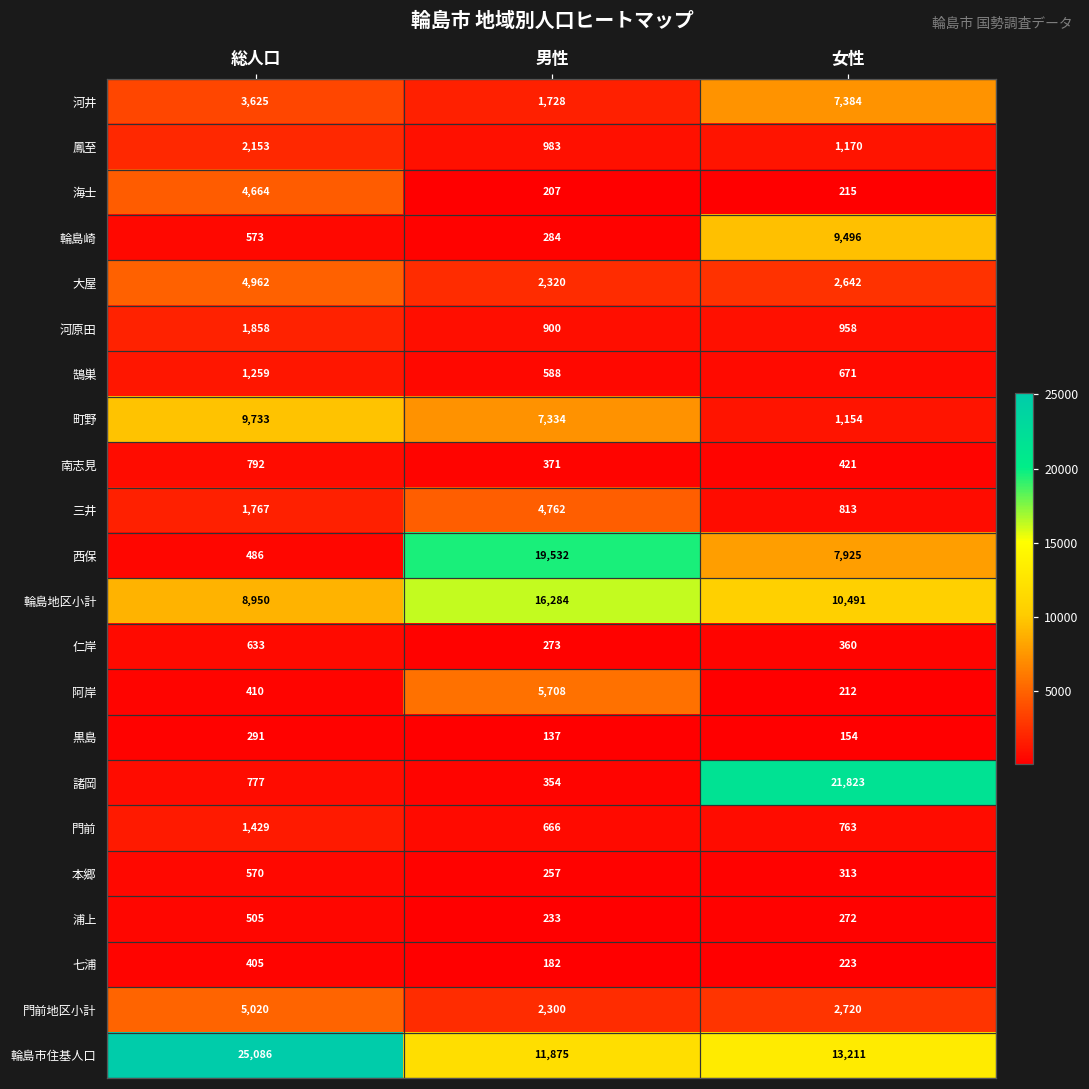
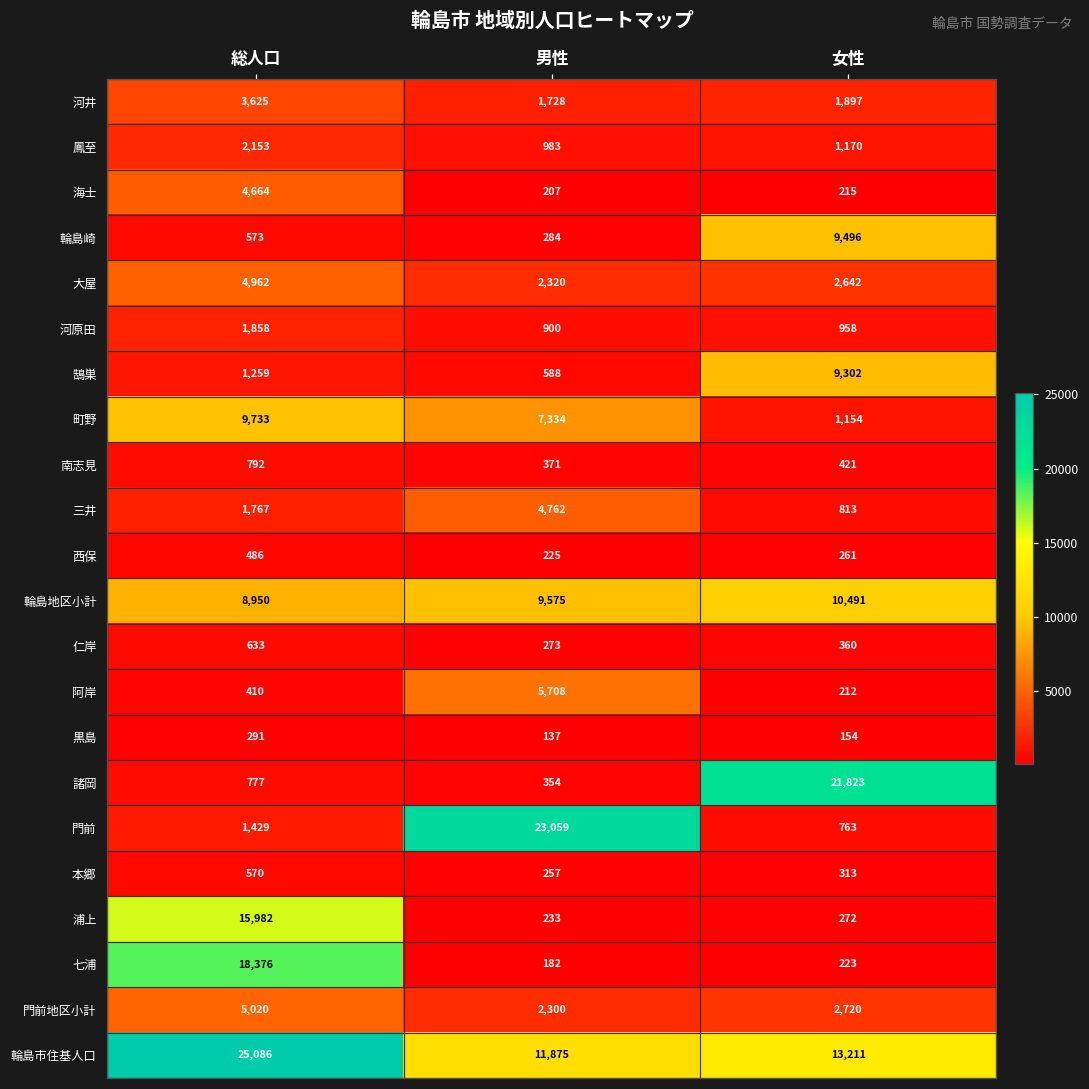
河井, 女性: 7,384 -> 1,897
鵠巣, 女性: 671 -> 9,302
西保, 男性: 19,532 -> 225
西保, 女性: 7,925 -> 261
輪島地区小計, 男性: 16,284 -> 9,575
門前, 男性: 666 -> 23,059
浦上, 総人口: 505 -> 15,982
七浦, 総人口: 405 -> 18,376
